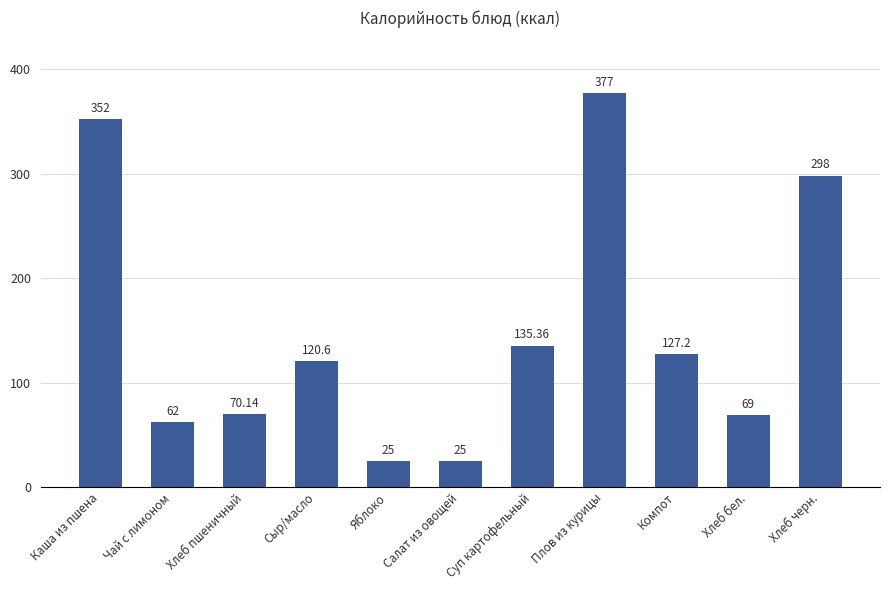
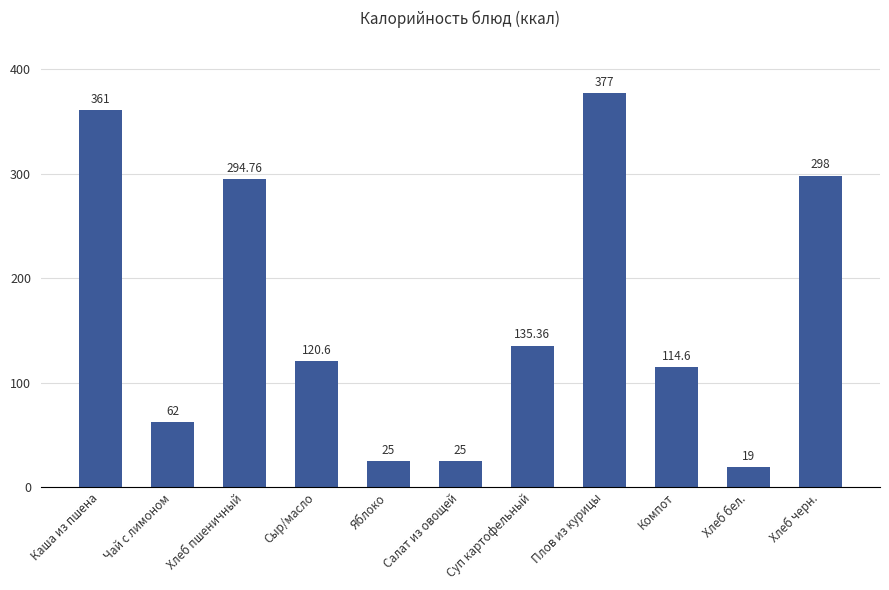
Каша из пшена: 352 -> 361
Хлеб пшеничный: 70.14 -> 294.76
Компот: 127.2 -> 114.6
Хлеб бел.: 69 -> 19
